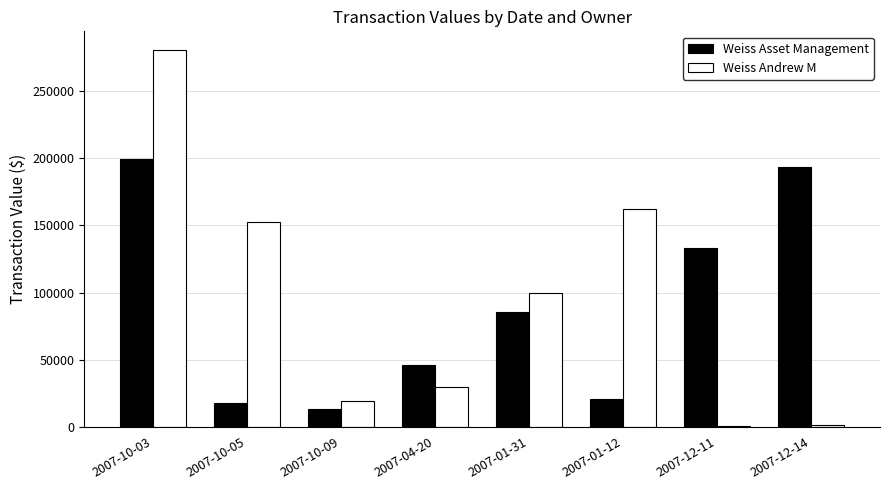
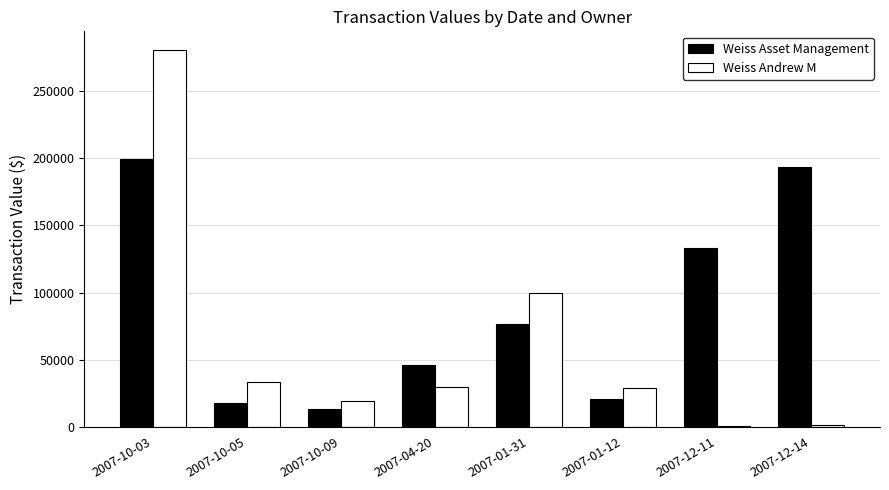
Weiss Andrew M, 2007-10-05: 153000 -> 33000
Weiss Asset Management, 2007-01-31: 85000 -> 77000
Weiss Andrew M, 2007-01-12: 162000 -> 29000
